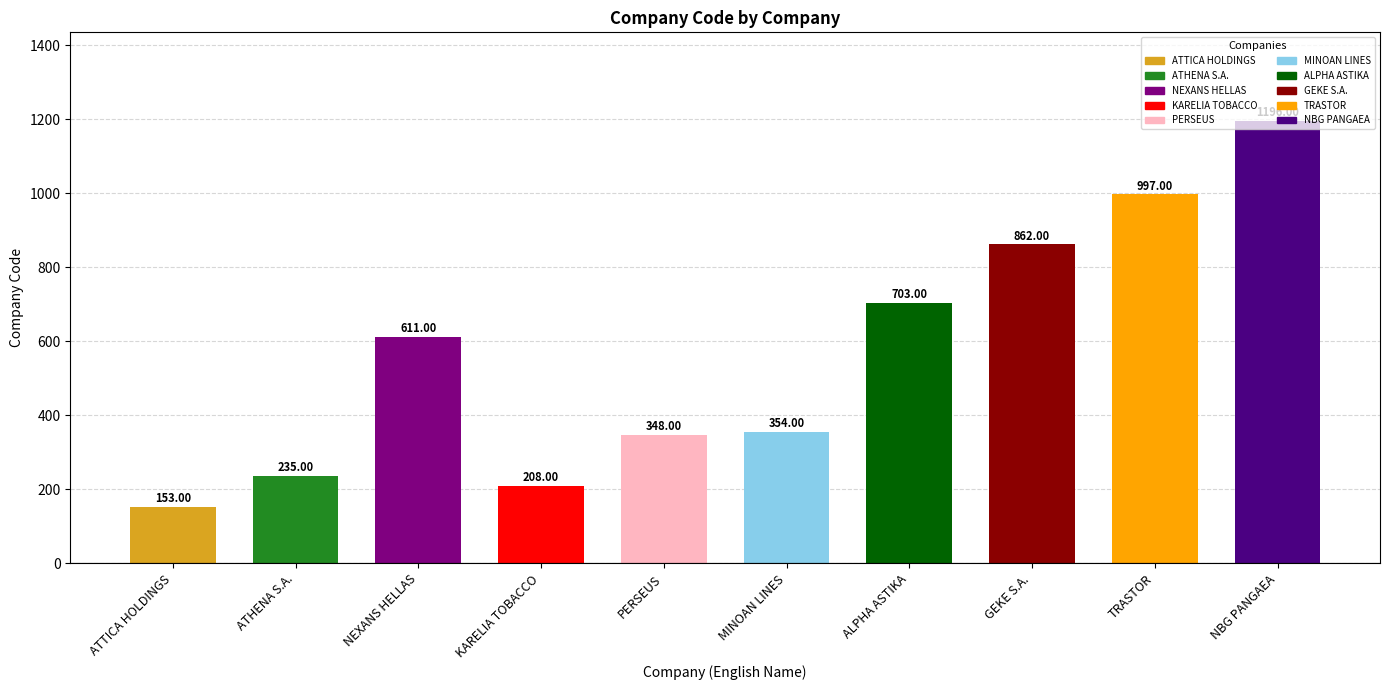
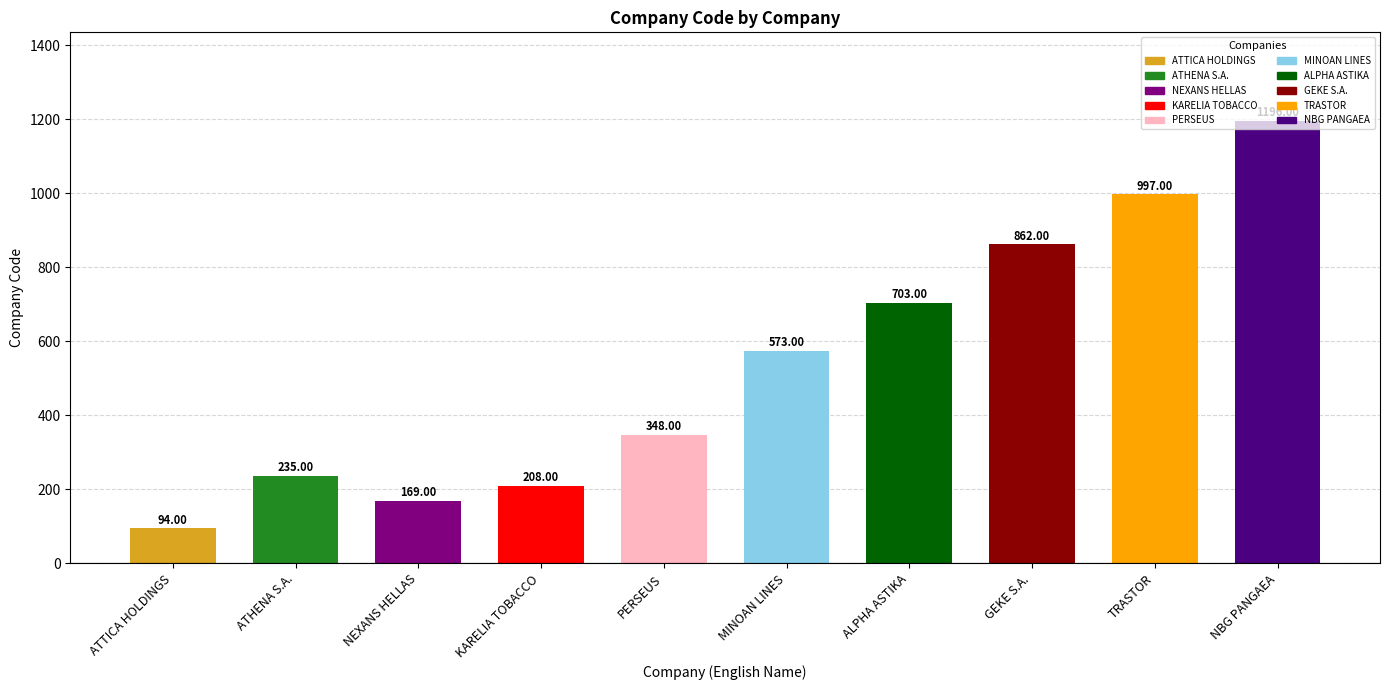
ATTICA HOLDINGS: 153.00 -> 94.00
NEXANS HELLAS: 611.00 -> 169.00
MINOAN LINES: 354.00 -> 573.00
